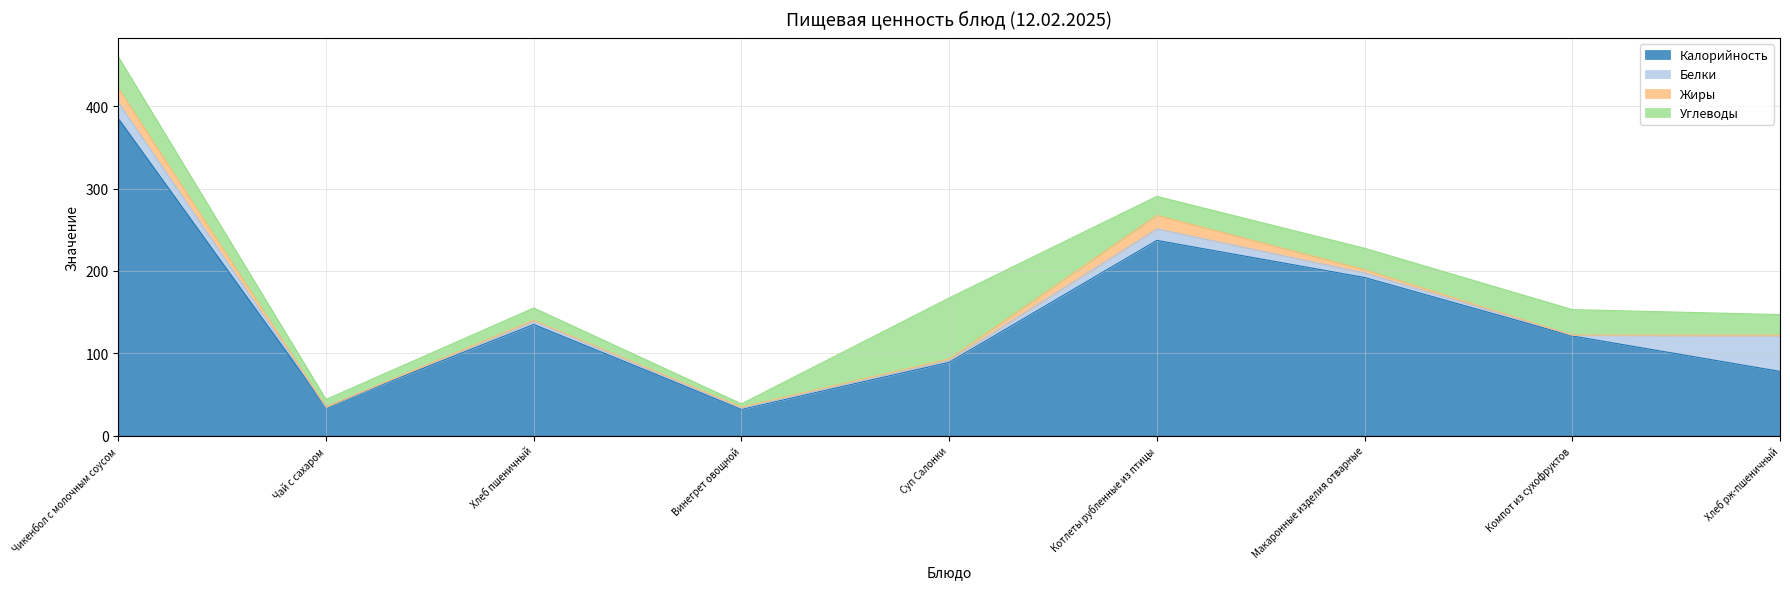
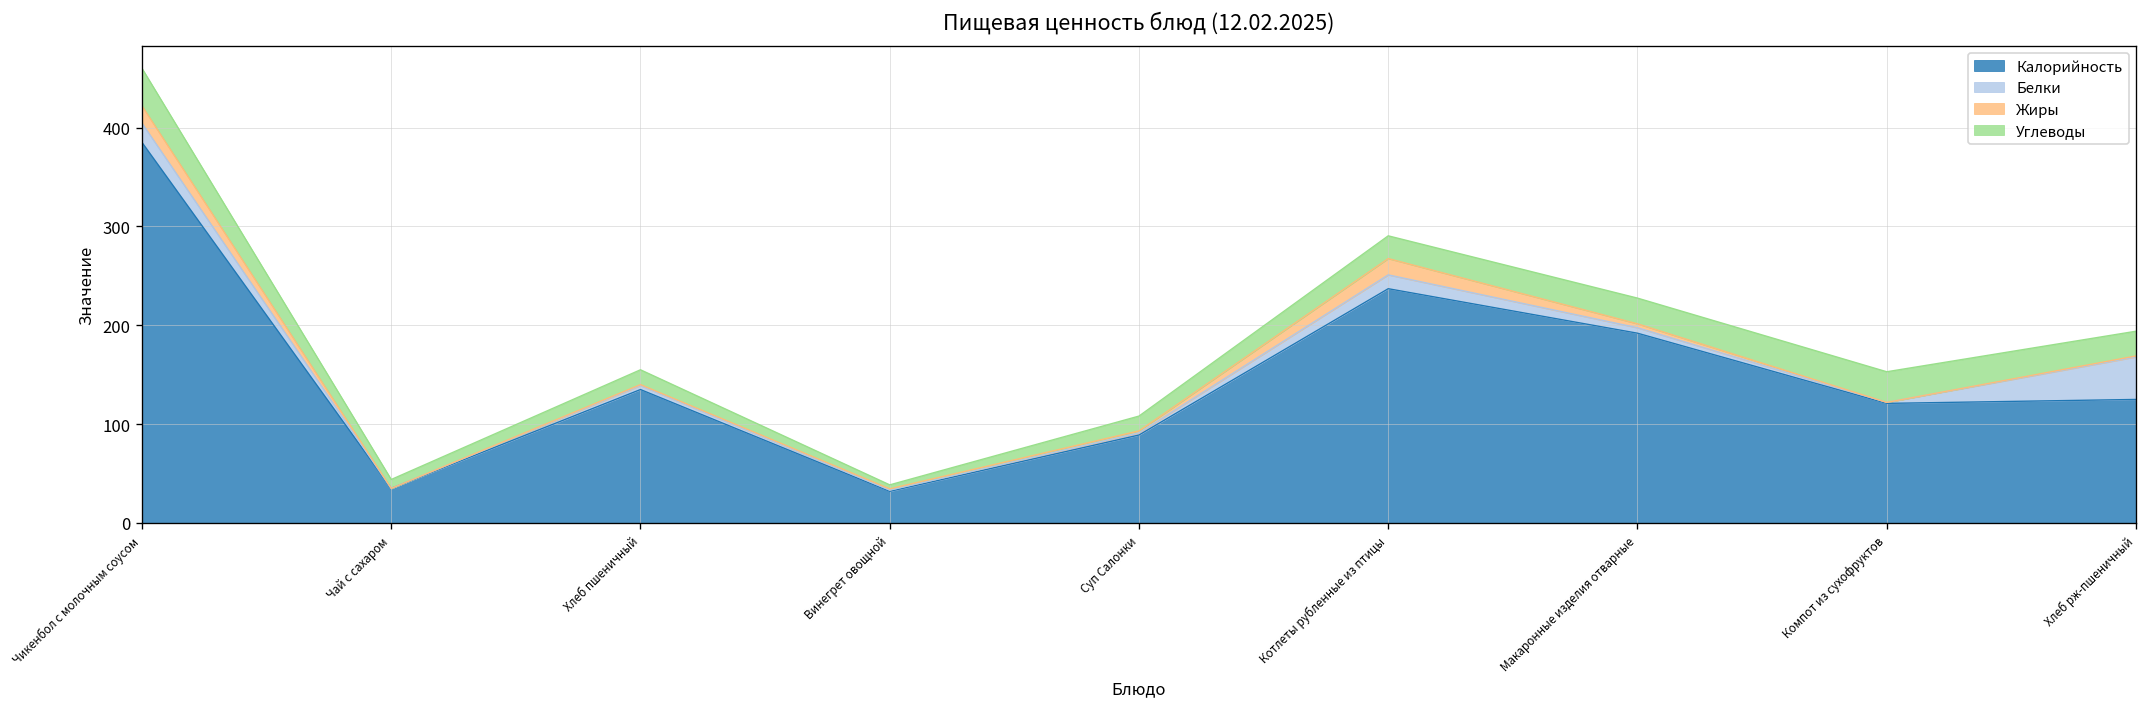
Углеводы, Суп Салонки: 70 -> 20
Калорийность, Хлеб рж-пшеничный: 80 -> 130
